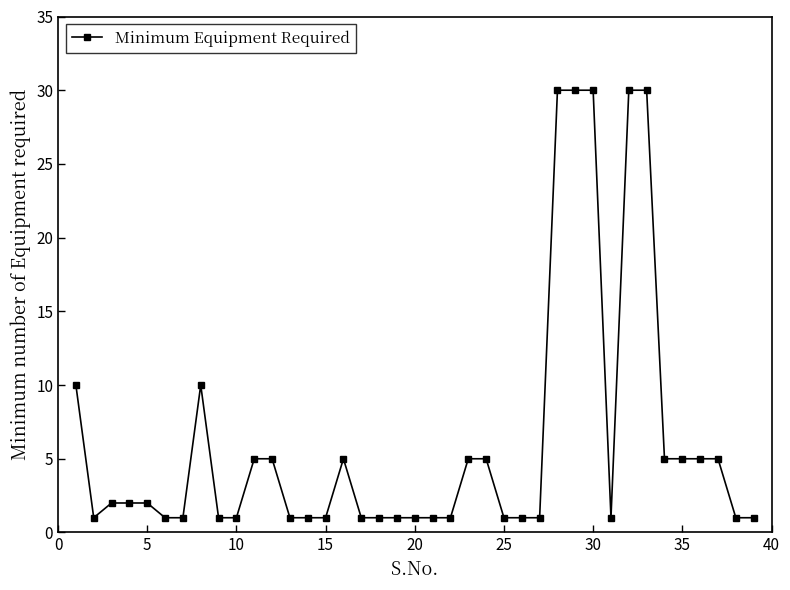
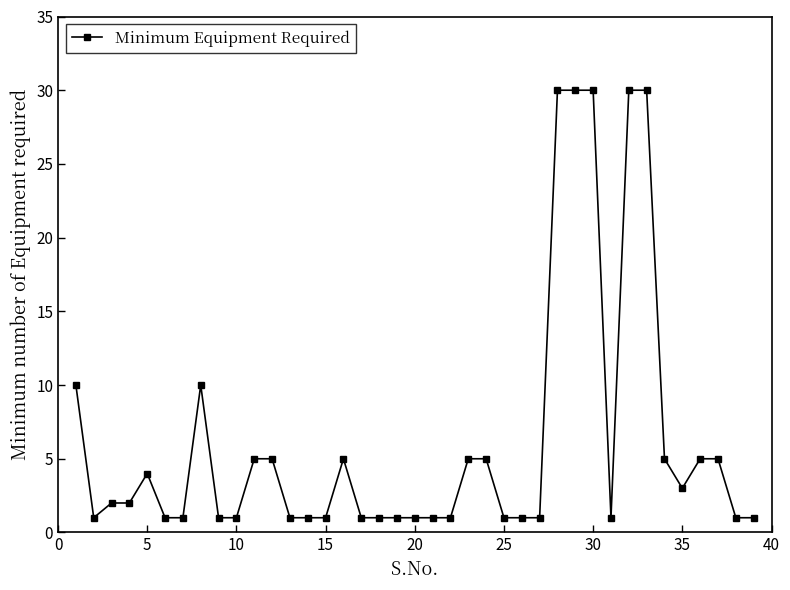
5: 2 -> 4
35: 5 -> 3
